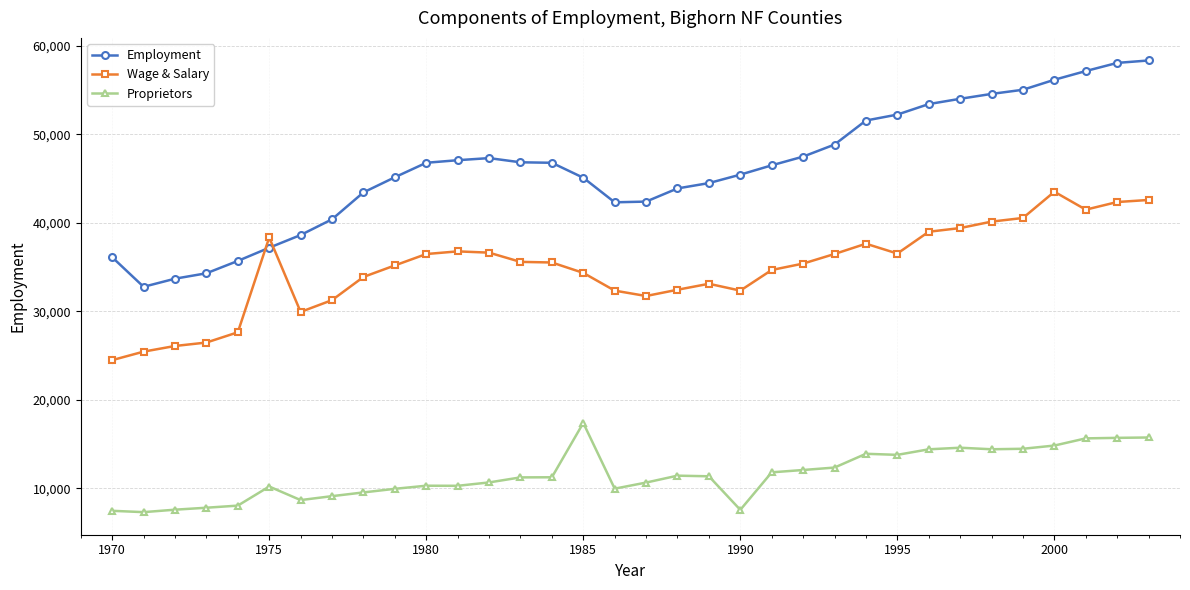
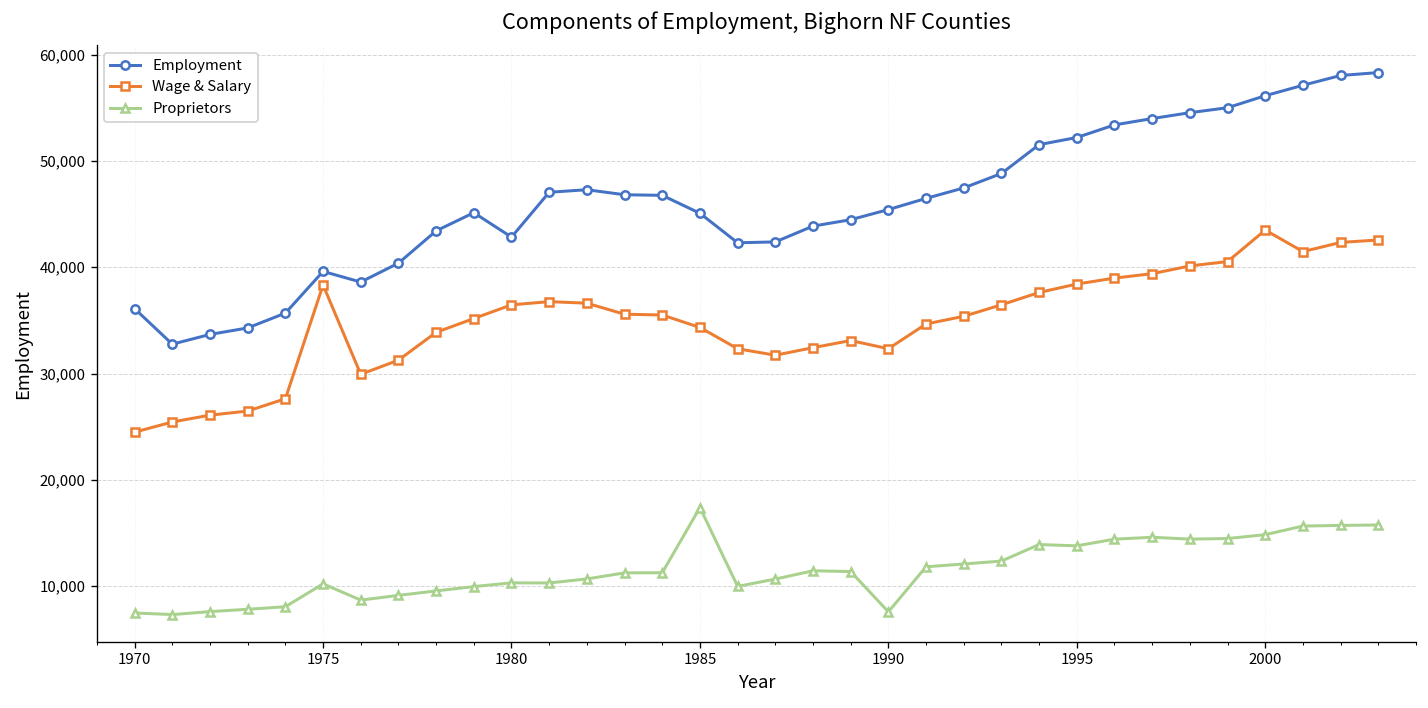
Employment, 1975: 37,000 -> 40,000
Employment, 1980: 47,000 -> 43,000
Wage & Salary, 1995: 37,000 -> 38,000
